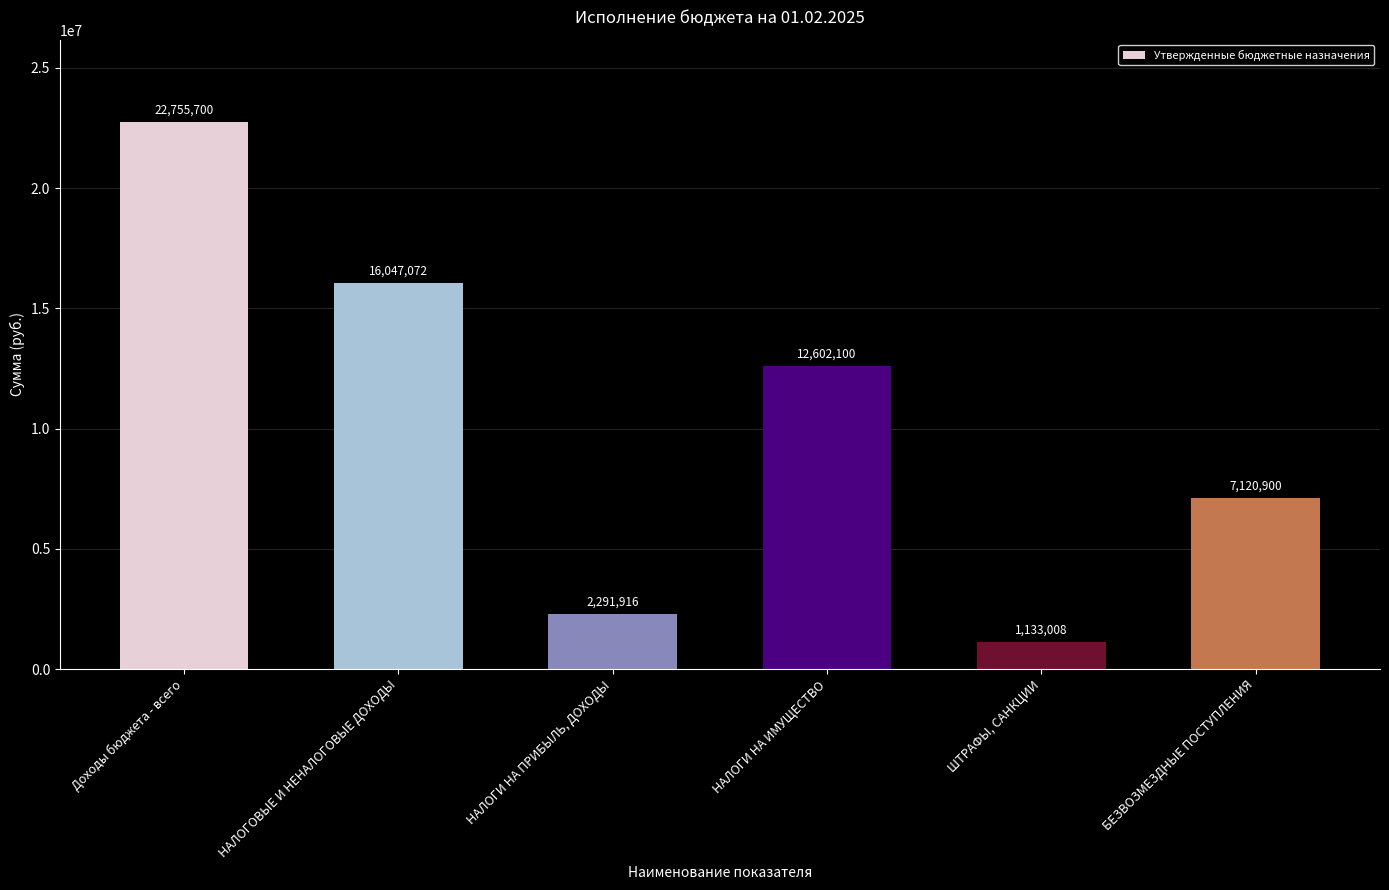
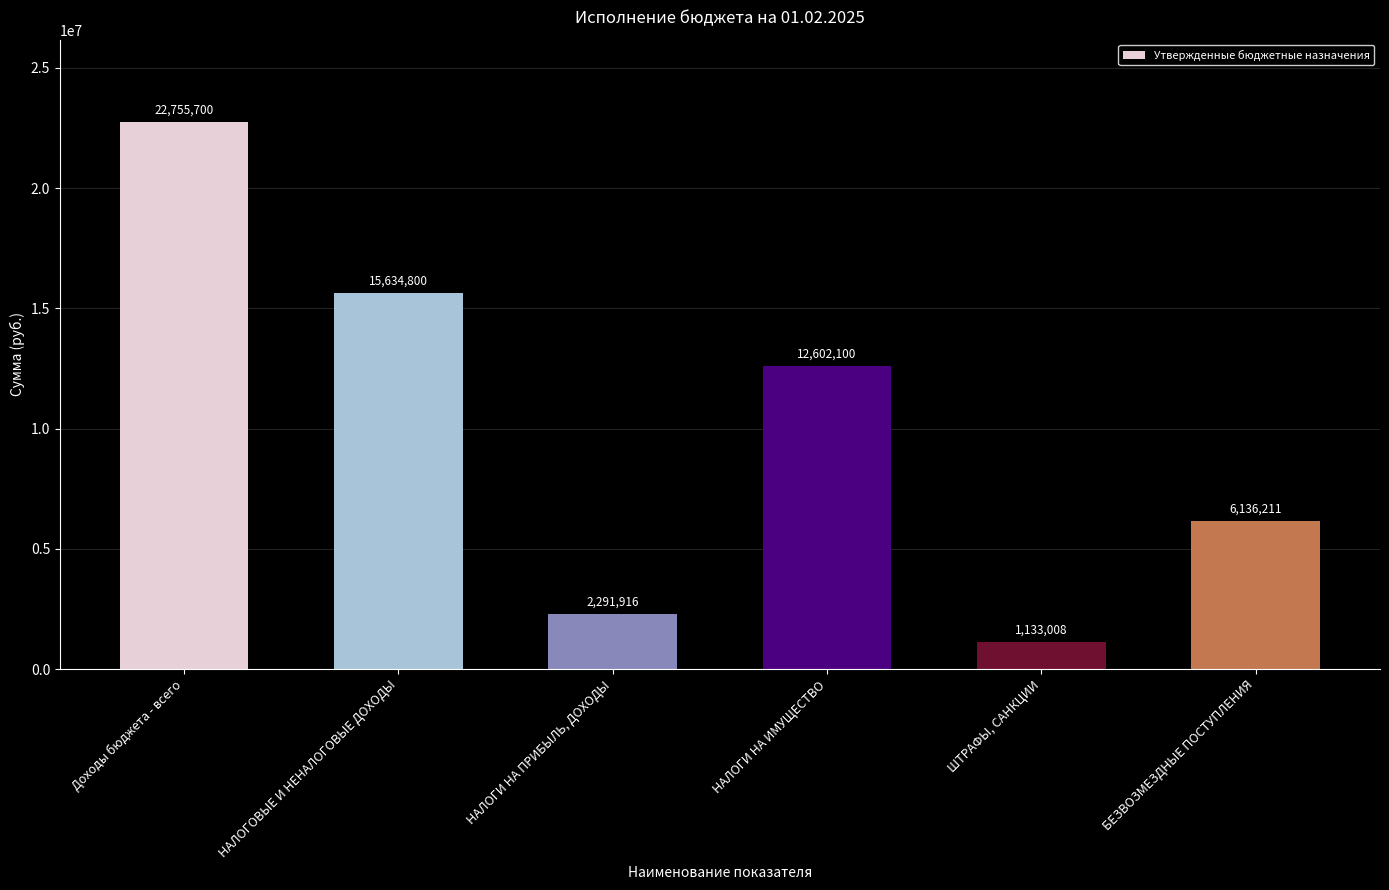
НАЛОГОВЫЕ И НЕНАЛОГОВЫЕ ДОХОДЫ: 16,047,072 -> 15,634,800
БЕЗВОЗМЕЗДНЫЕ ПОСТУПЛЕНИЯ: 7,120,900 -> 6,136,211
